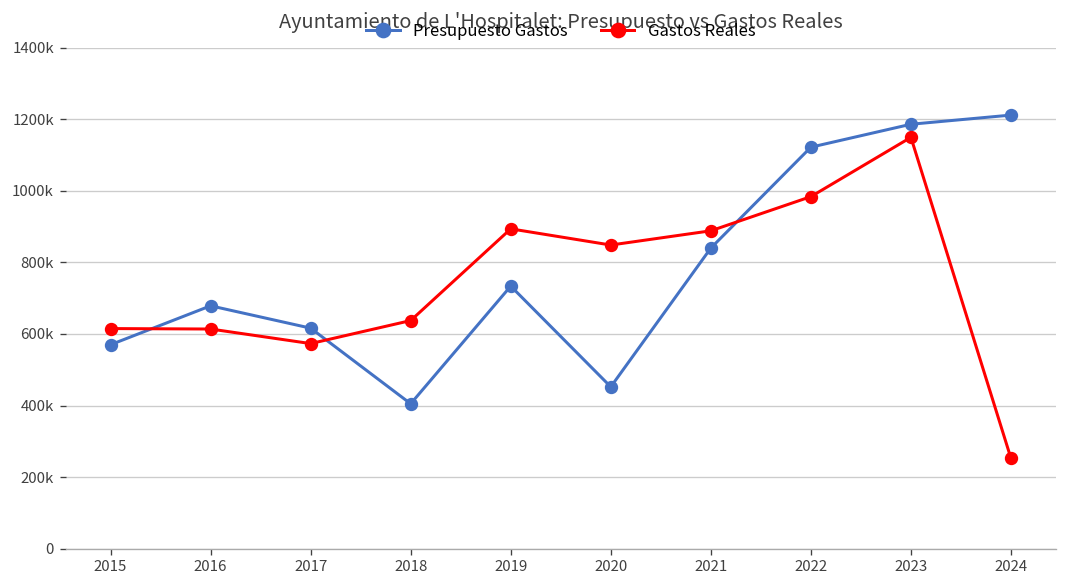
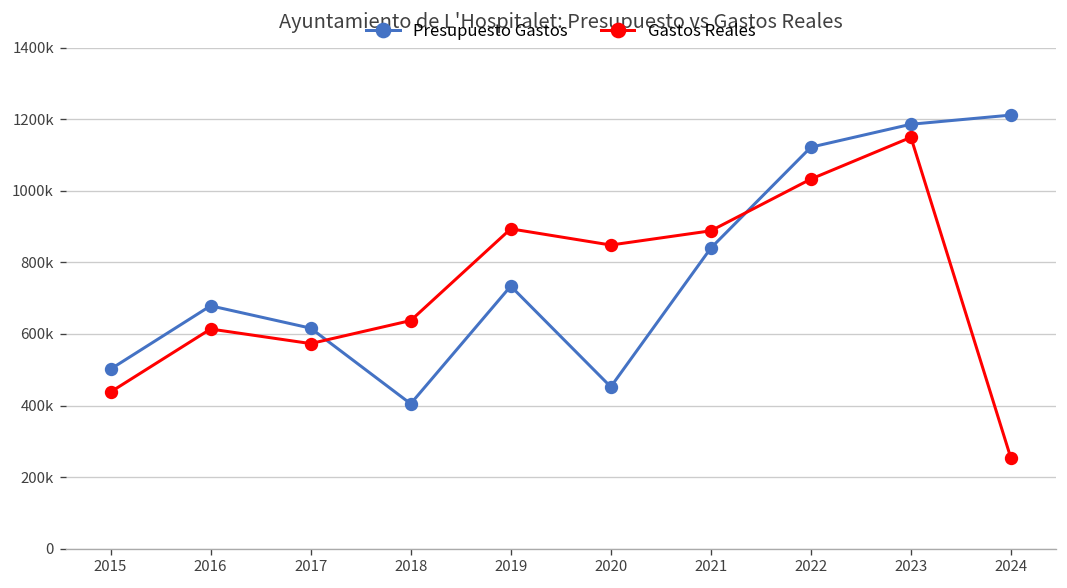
Presupuesto Gastos, 2015: 570000 -> 500000
Gastos Reales, 2015: 620000 -> 440000
Gastos Reales, 2022: 980000 -> 1030000
